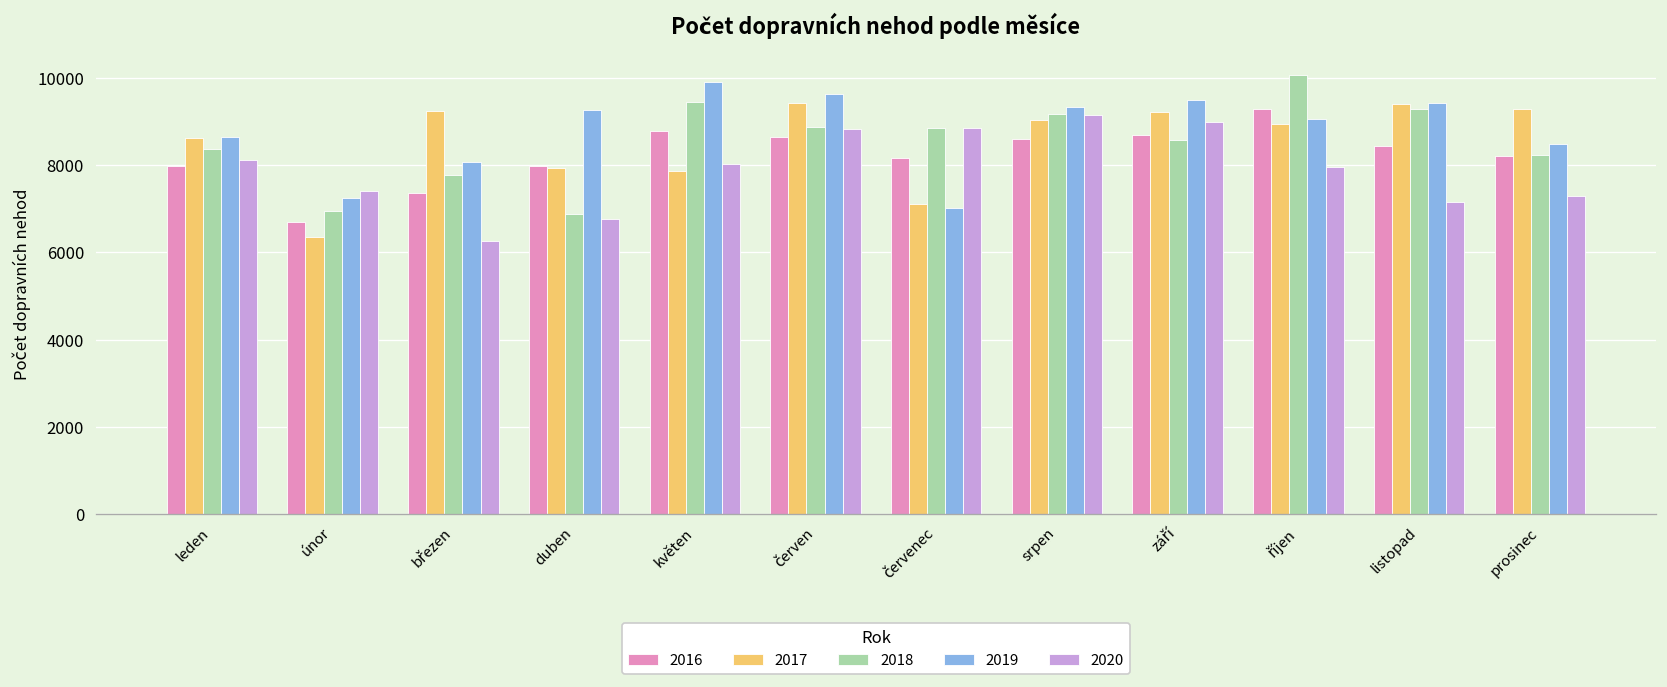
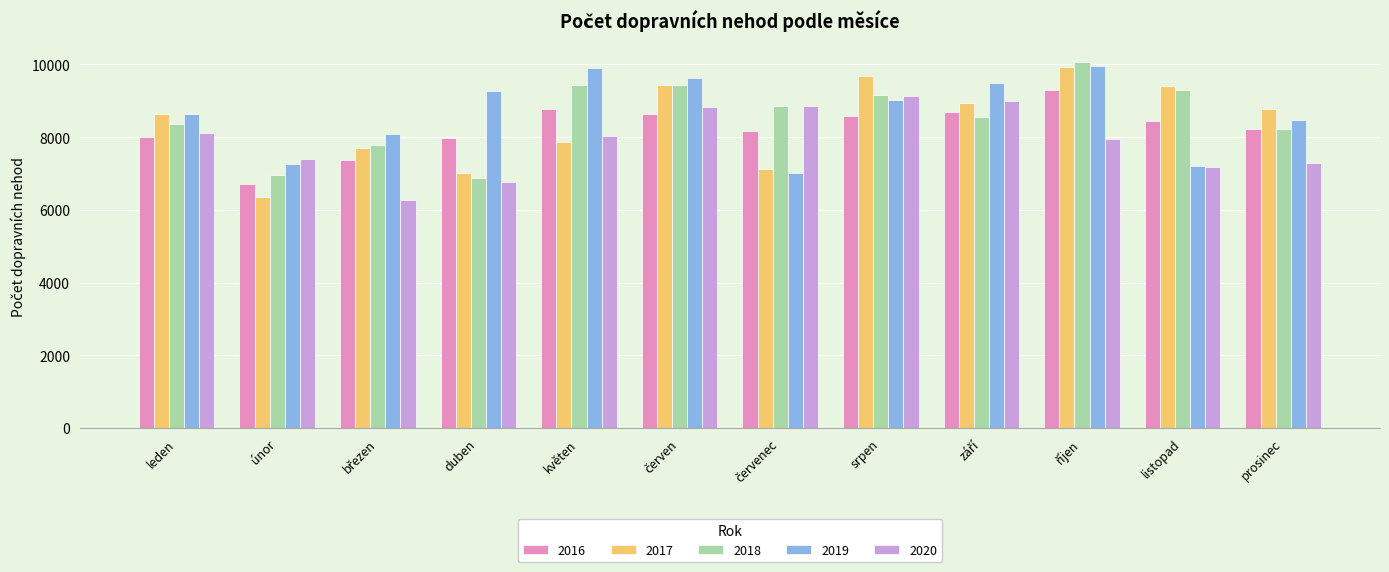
2017, březen: 9200 -> 7700
2017, duben: 7900 -> 7000
2018, červen: 8900 -> 9400
2017, srpen: 9000 -> 9700
2019, srpen: 9300 -> 9000
2017, září: 9200 -> 8900
2017, říjen: 9000 -> 9900
2019, říjen: 9100 -> 10000
2019, listopad: 9400 -> 7200
2017, prosinec: 9300 -> 8800
